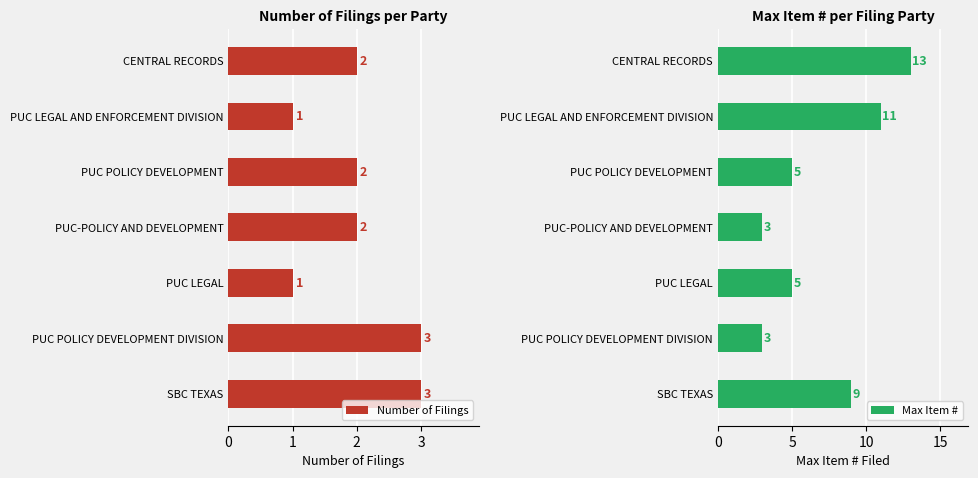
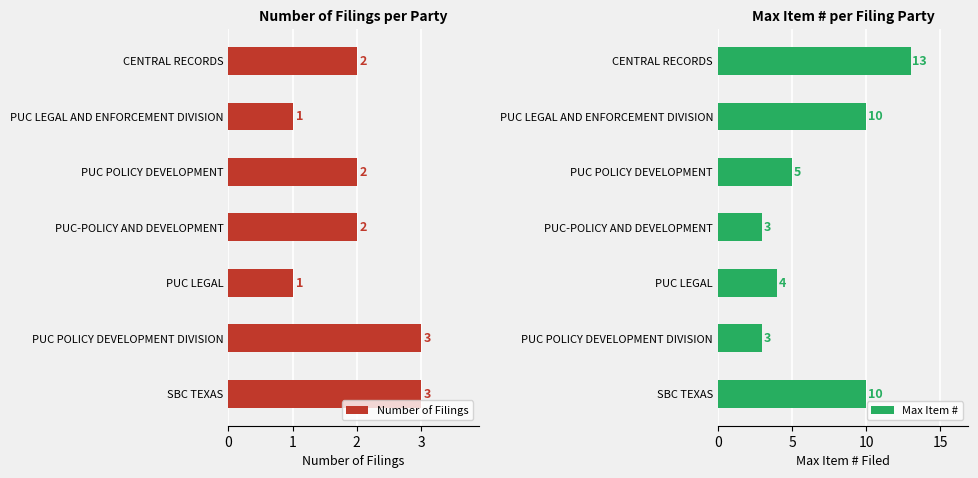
Max Item # per Filing Party, PUC LEGAL AND ENFORCEMENT DIVISION: 11 -> 10
Max Item # per Filing Party, PUC LEGAL: 5 -> 4
Max Item # per Filing Party, SBC TEXAS: 9 -> 10
